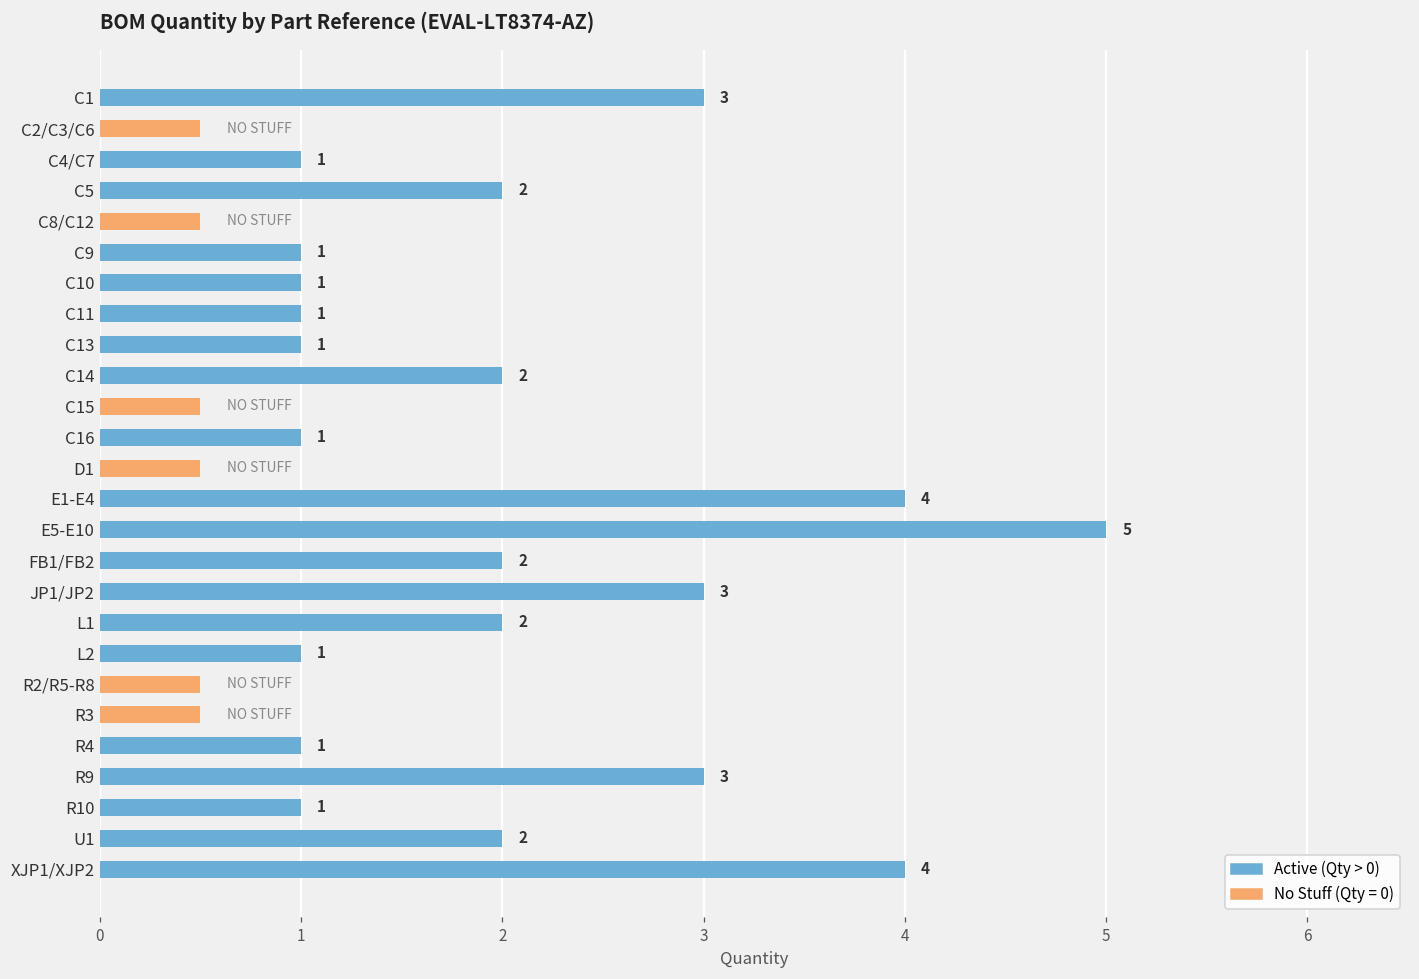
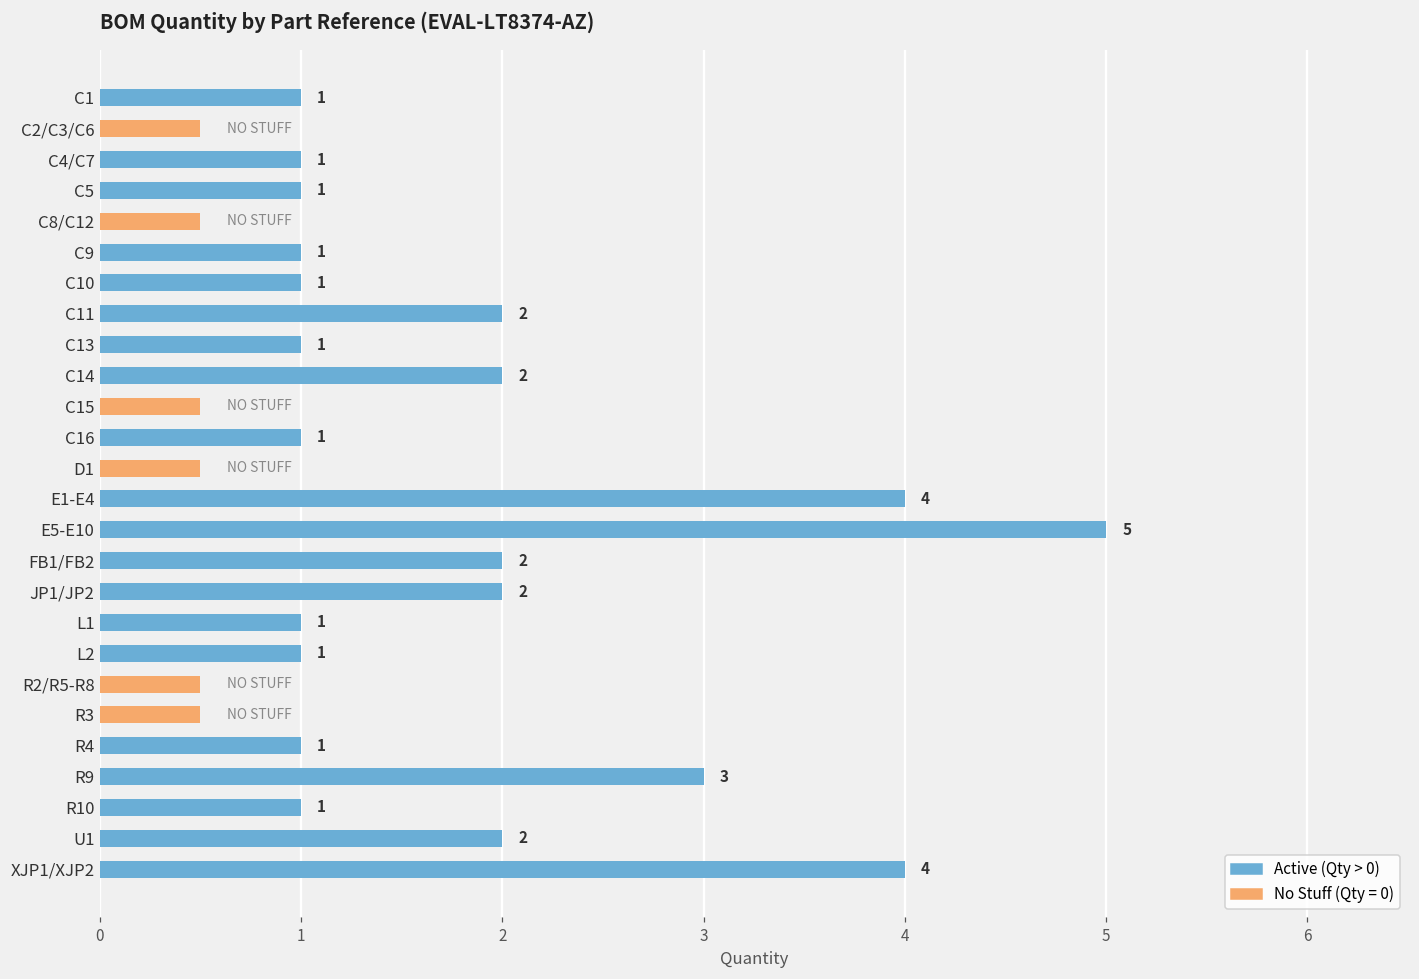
Active (Qty > 0), C1: 3 -> 1
Active (Qty > 0), C5: 2 -> 1
Active (Qty > 0), C11: 1 -> 2
Active (Qty > 0), JP1/JP2: 3 -> 2
Active (Qty > 0), L1: 2 -> 1
